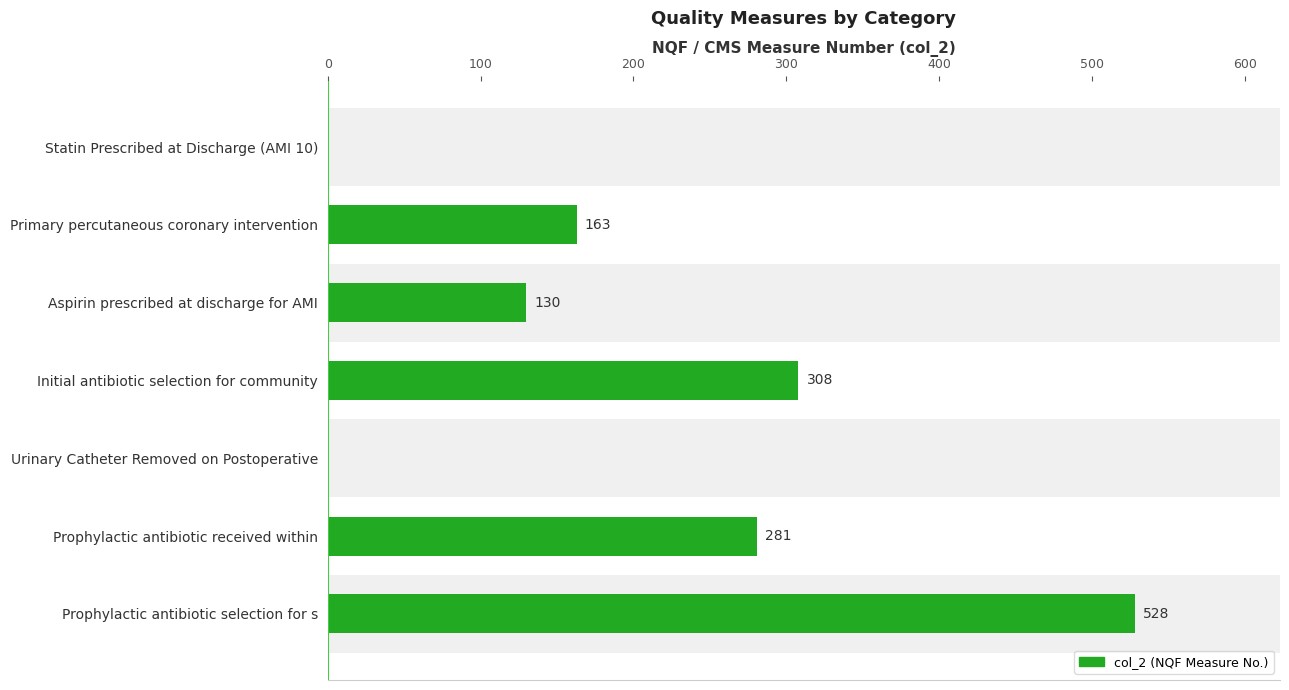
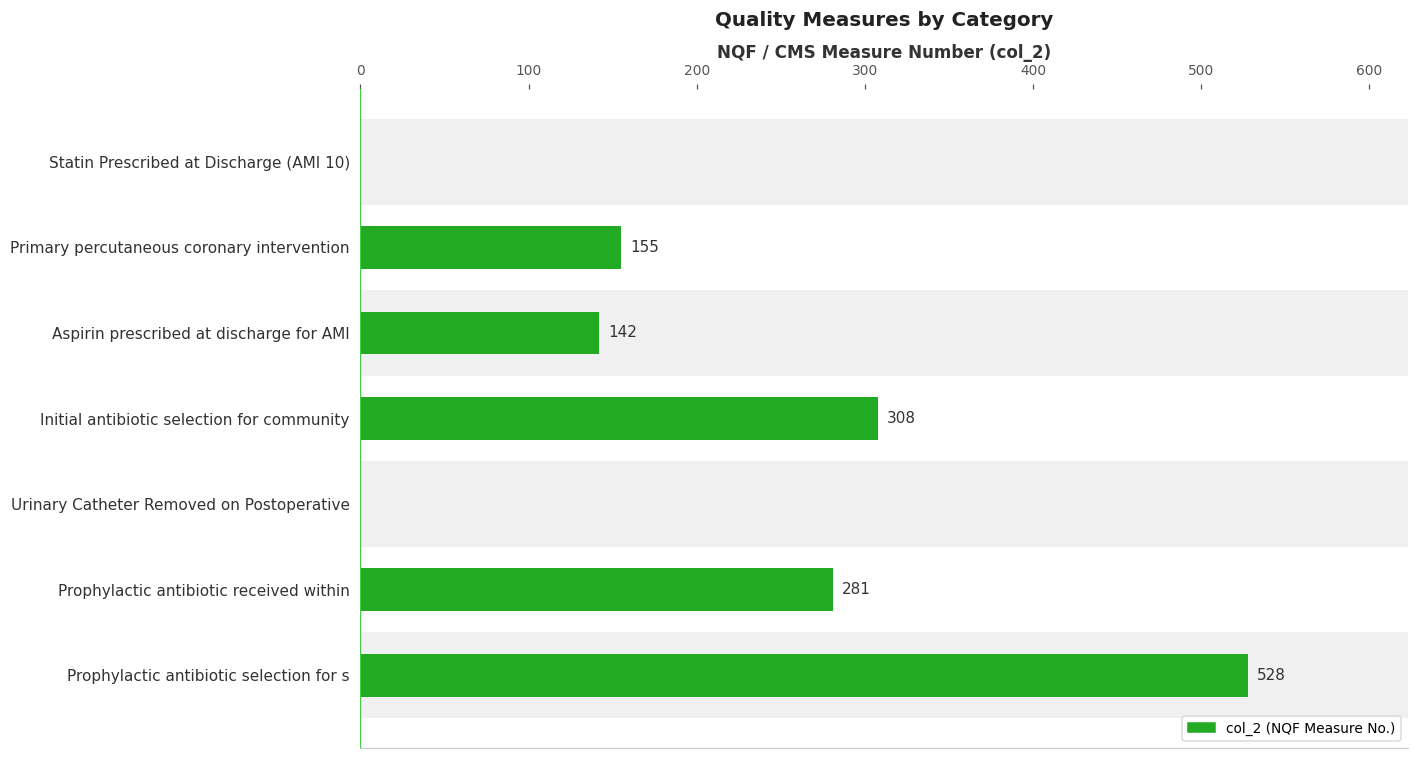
Primary percutaneous coronary intervention: 163 -> 155
Aspirin prescribed at discharge for AMI: 130 -> 142
